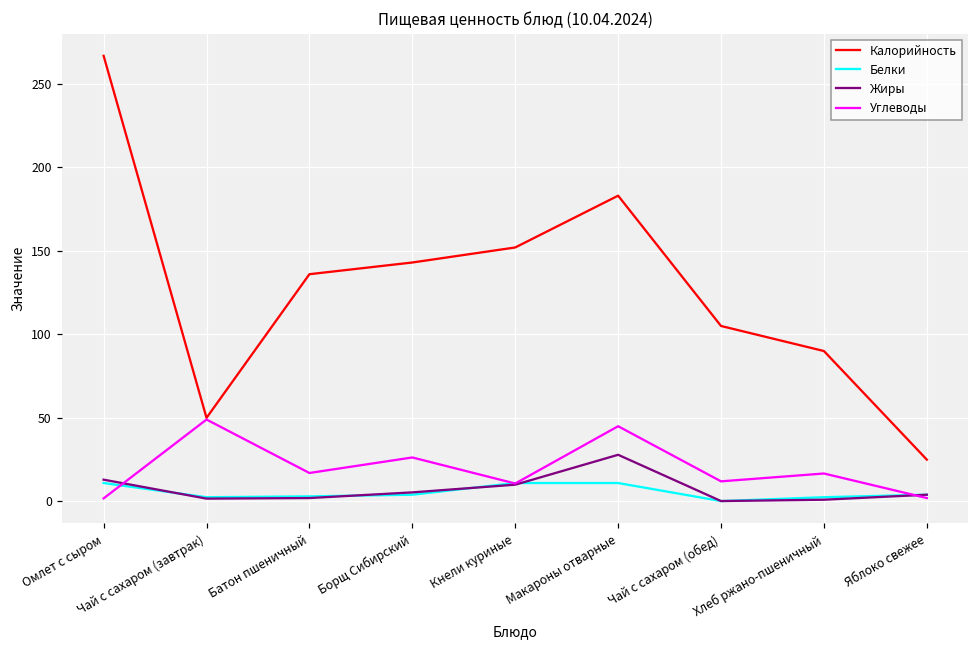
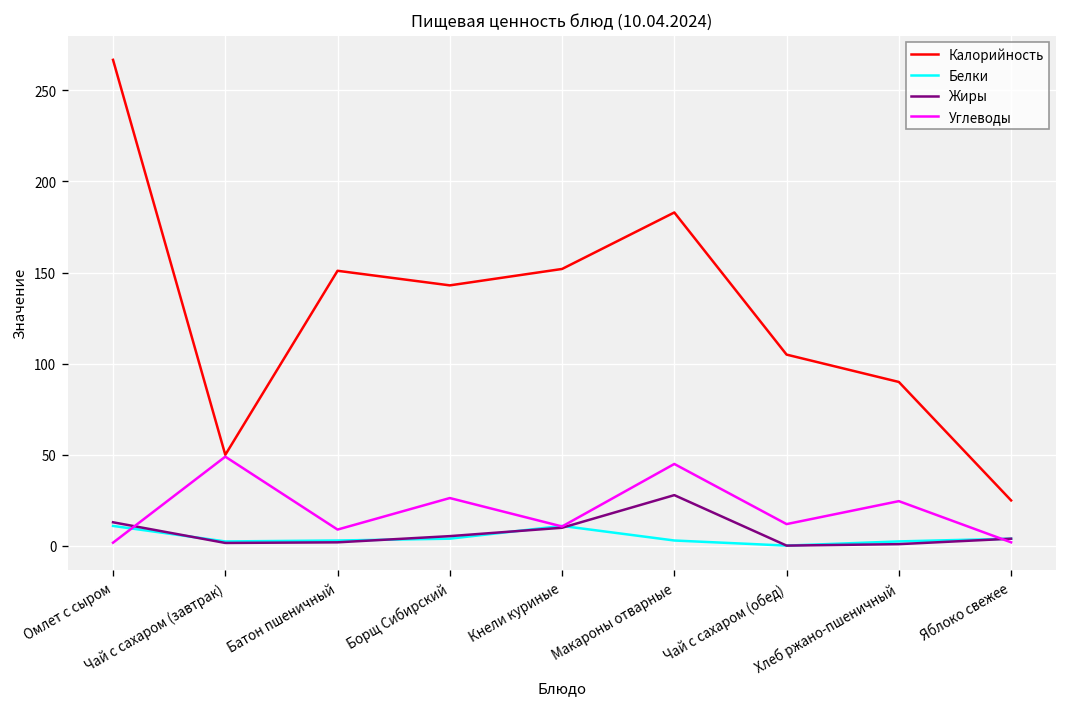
Калорийность, Батон пшеничный: 136 -> 151
Углеводы, Батон пшеничный: 17 -> 9
Белки, Макароны отварные: 11 -> 3
Углеводы, Хлеб ржано-пшеничный: 17 -> 25
